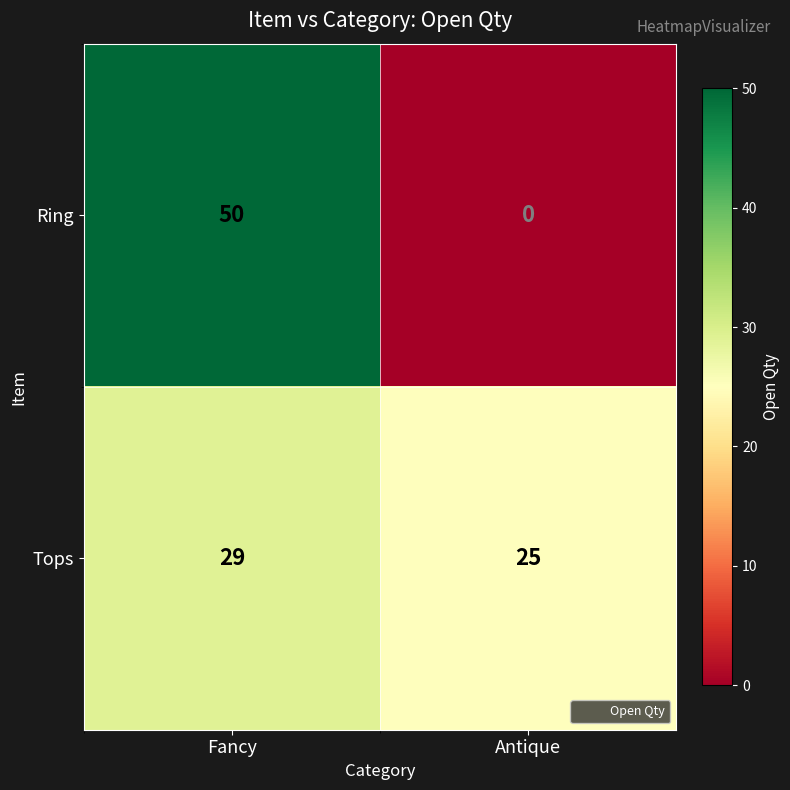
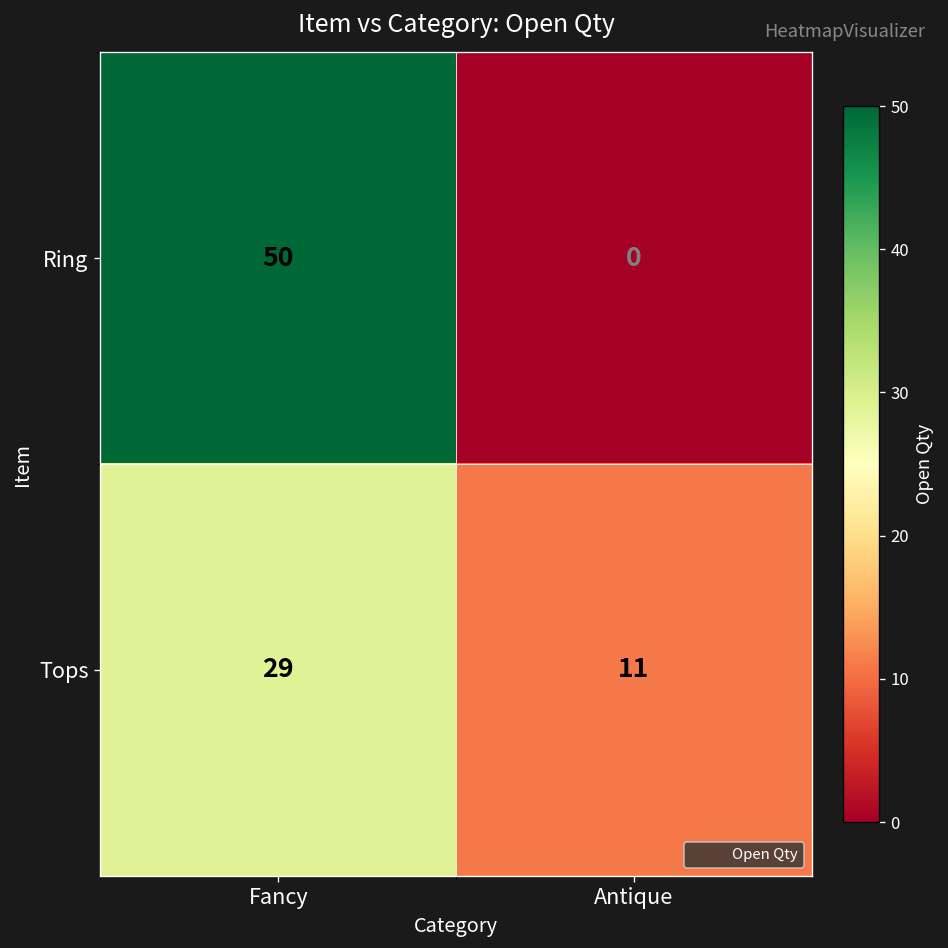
Tops, Antique: 25 -> 11
